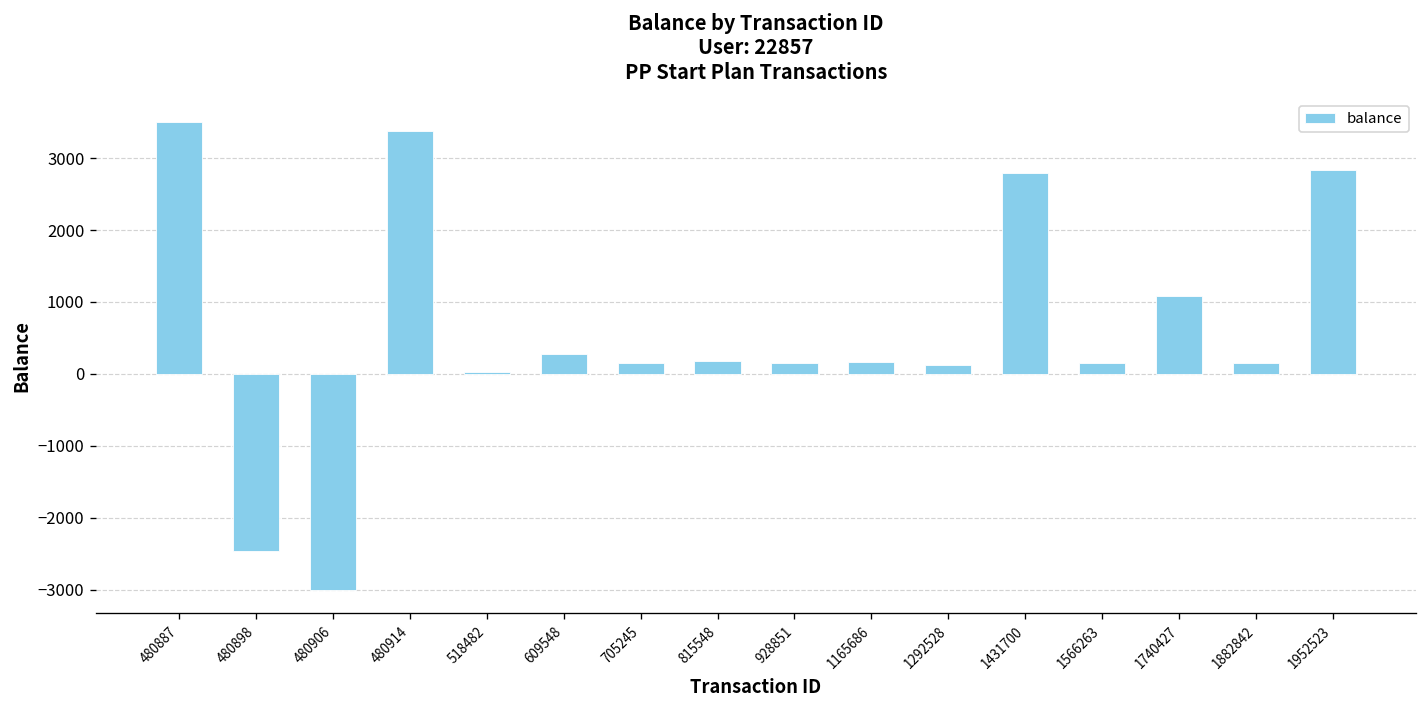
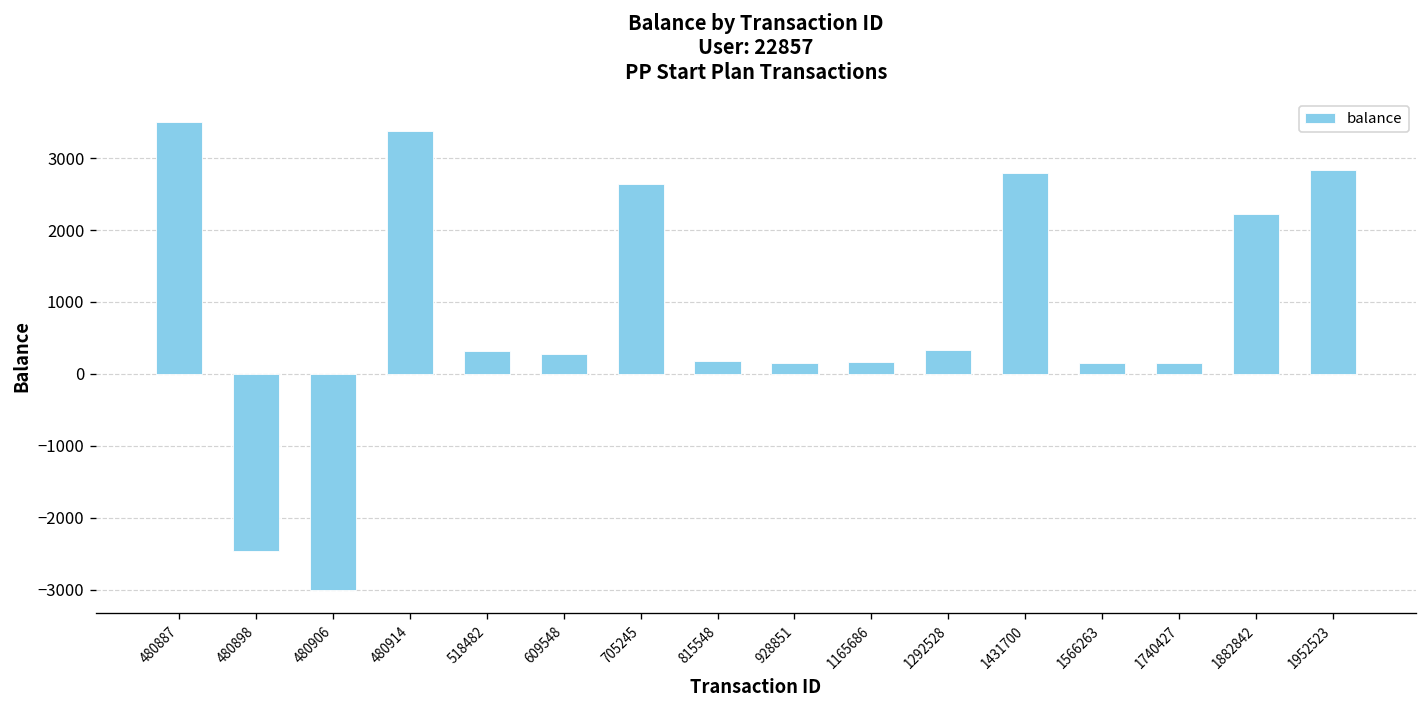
518482: 0 -> 300
705245: 200 -> 2600
1292528: 100 -> 300
1740427: 1100 -> 200
1882842: 200 -> 2200
